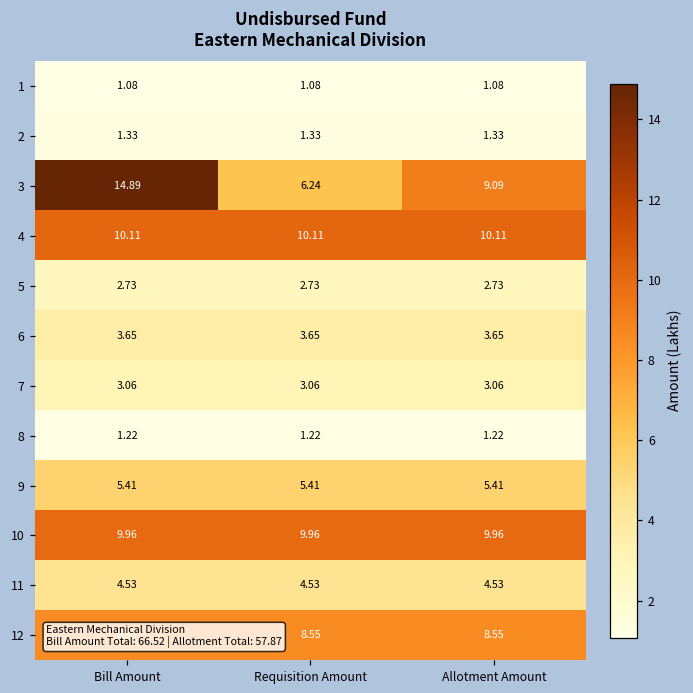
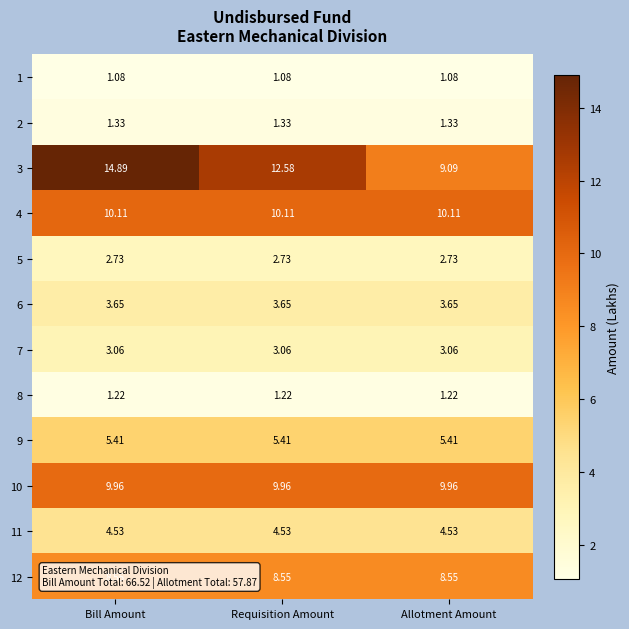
3, Requisition Amount: 6.24 -> 12.58
